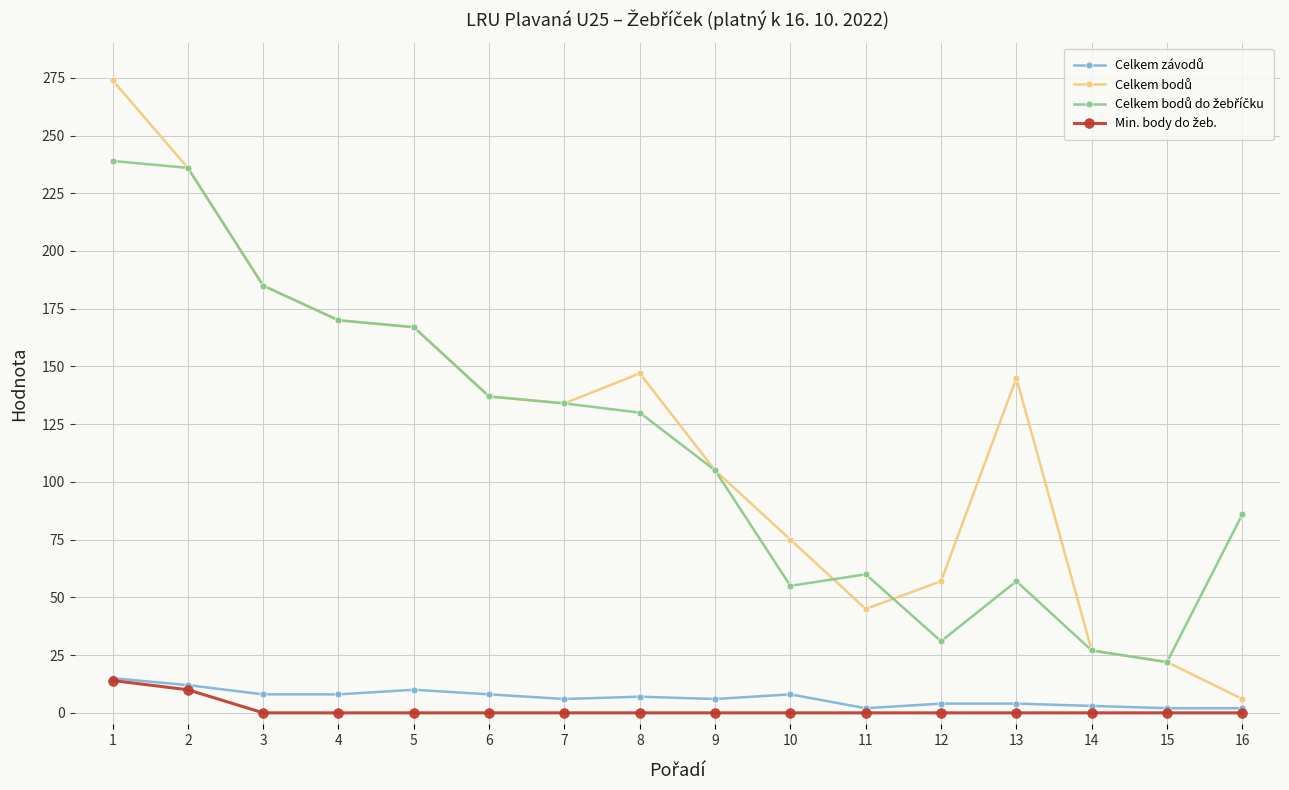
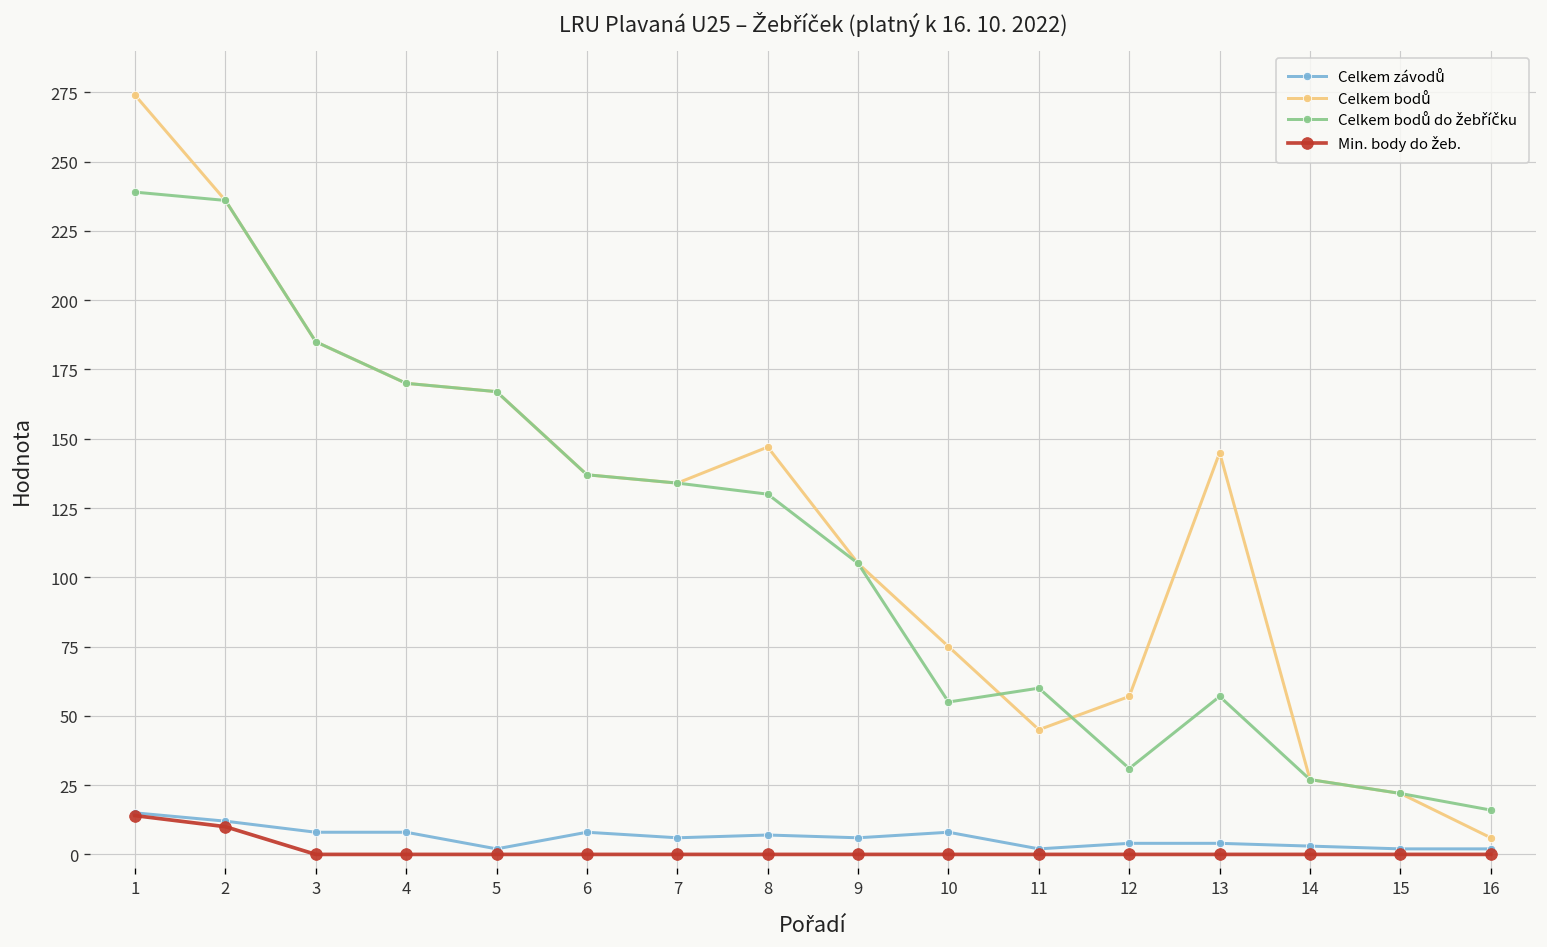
Celkem závodů, 5: 10 -> 2
Celkem bodů do žebříčku, 16: 86 -> 16
